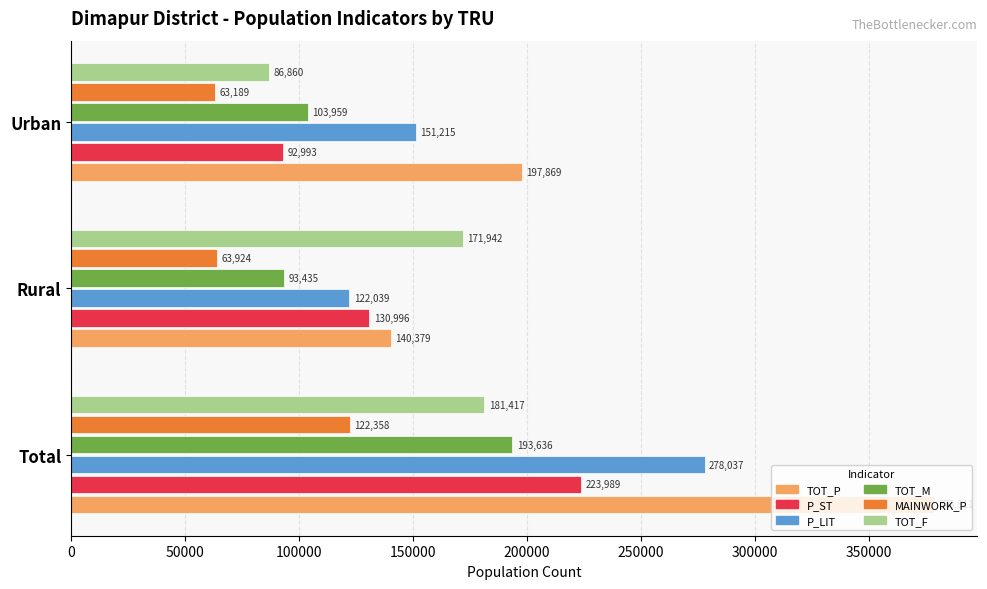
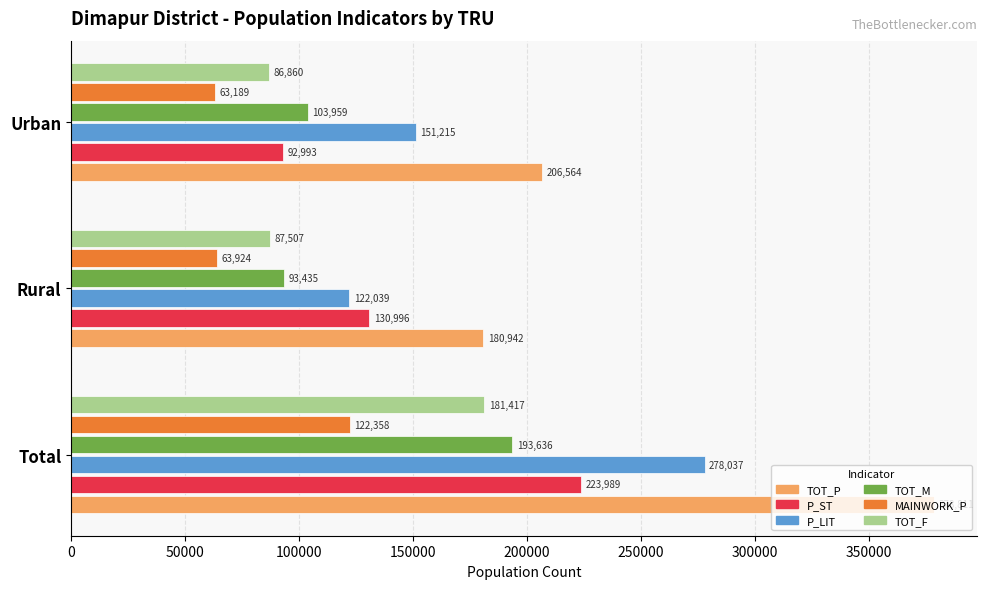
TOT_P, Urban: 197,869 -> 206,564
TOT_F, Rural: 171,942 -> 87,507
TOT_P, Rural: 140,379 -> 180,942
